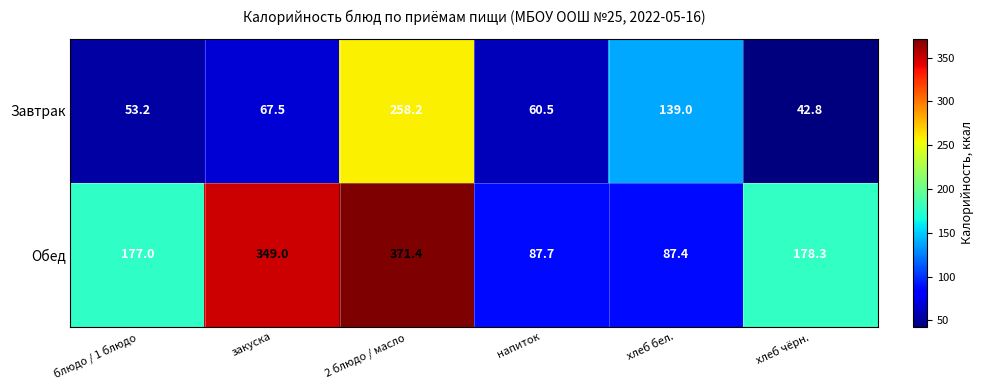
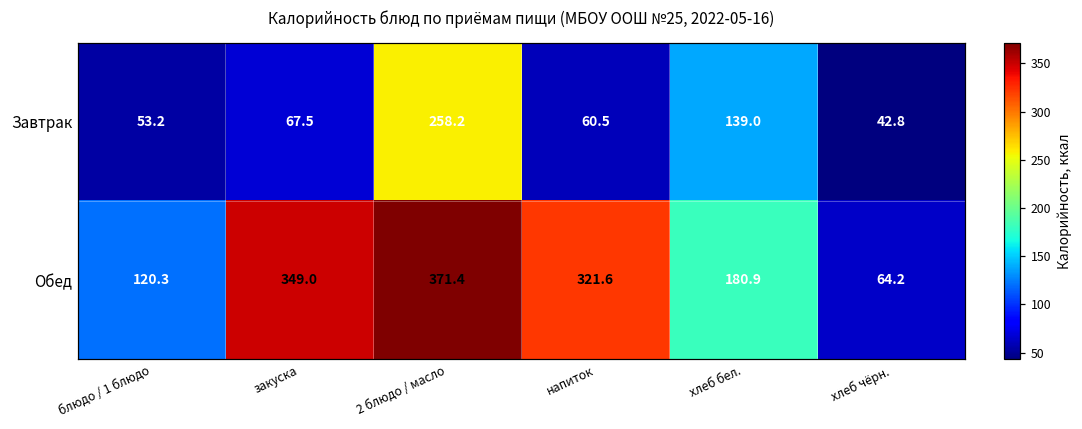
Обед, блюдо / 1 блюдо: 177.0 -> 120.3
Обед, напиток: 87.7 -> 321.6
Обед, хлеб бел.: 87.4 -> 180.9
Обед, хлеб чёрн.: 178.3 -> 64.2
